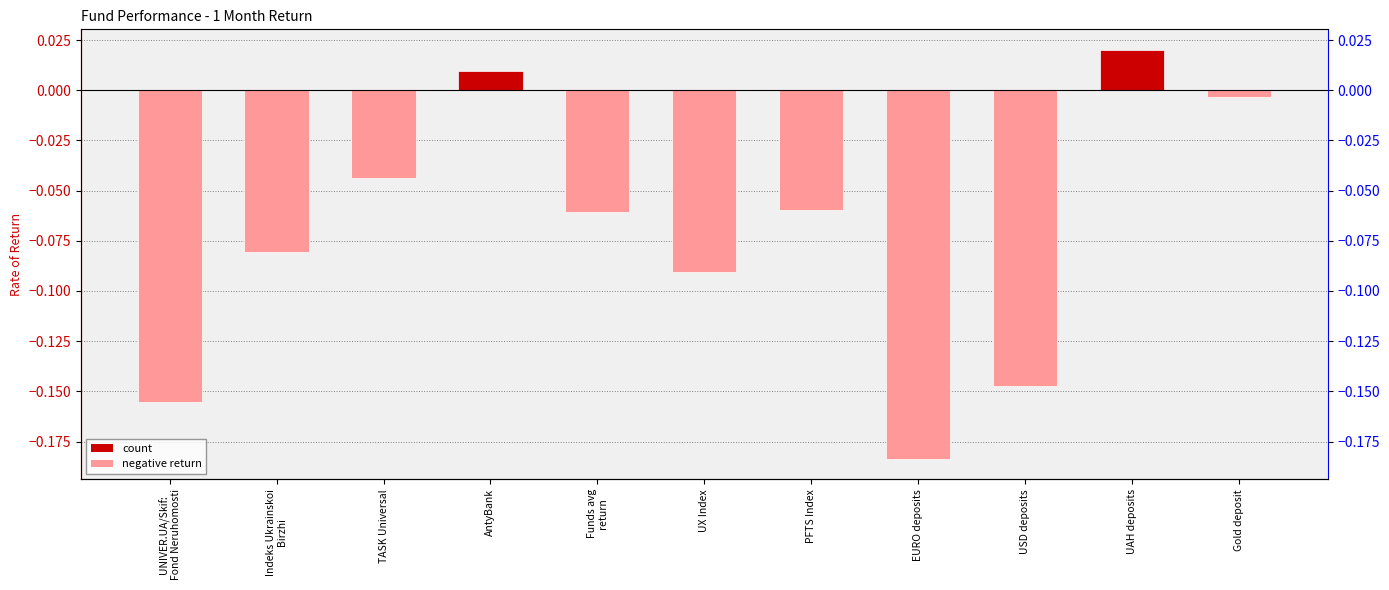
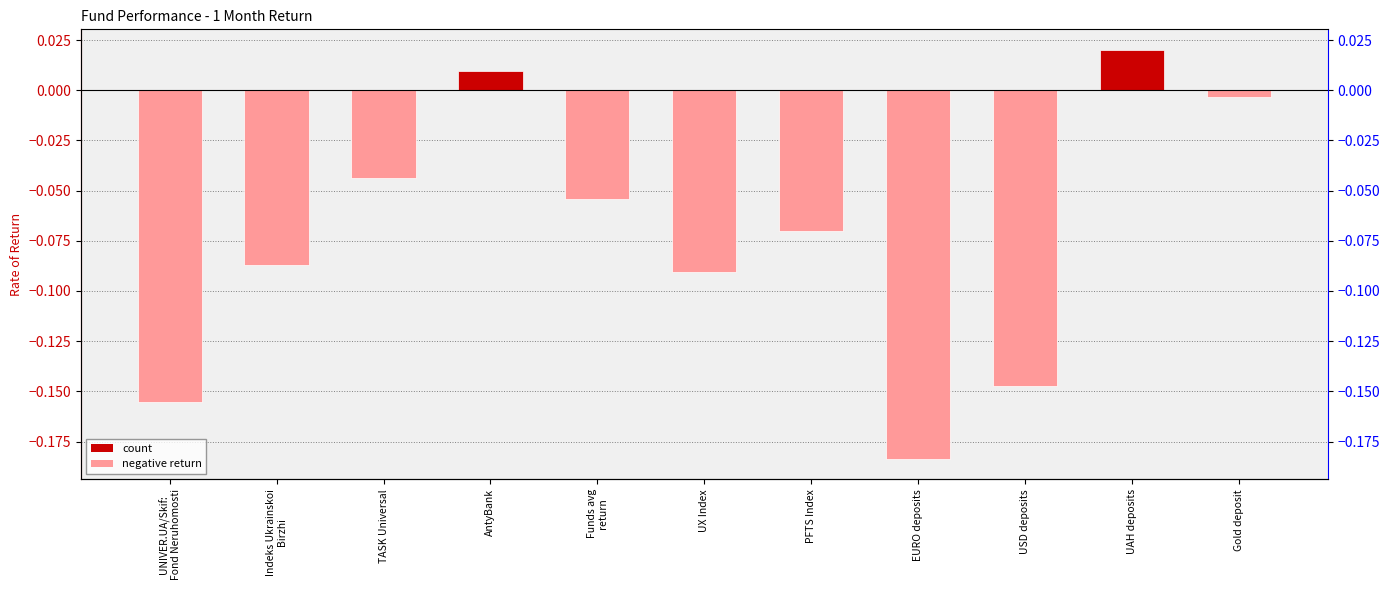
Indeks Ukrainskoi Birzhi: -0.081 -> -0.087
Funds avg return: -0.060 -> -0.054
PFTS Index: -0.060 -> -0.070
